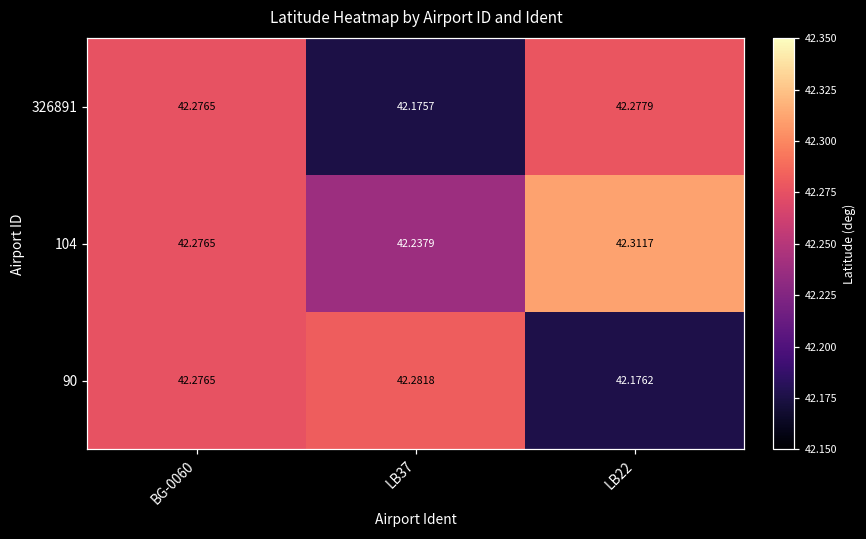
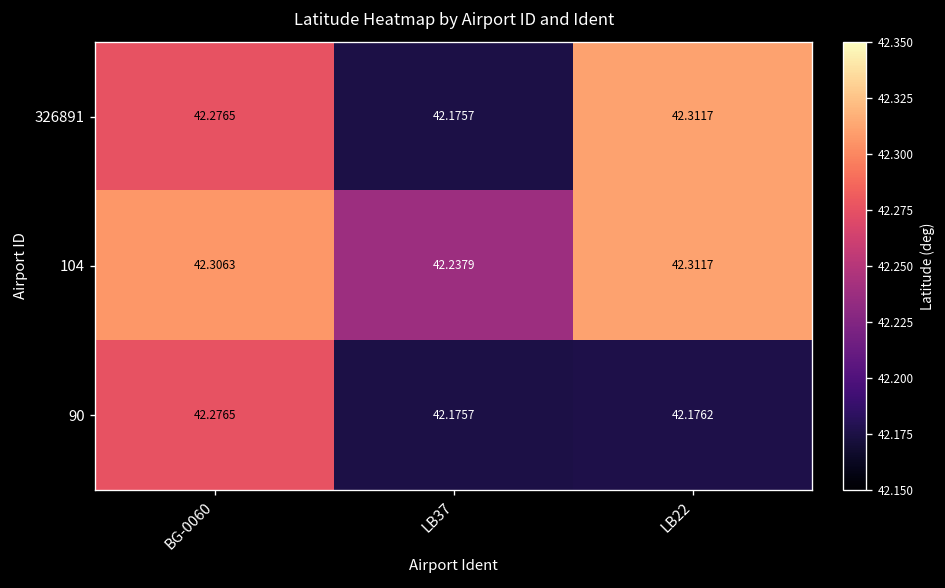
326891, LB22: 42.2779 -> 42.3117
104, BG-0060: 42.2765 -> 42.3063
90, LB37: 42.2818 -> 42.1757
